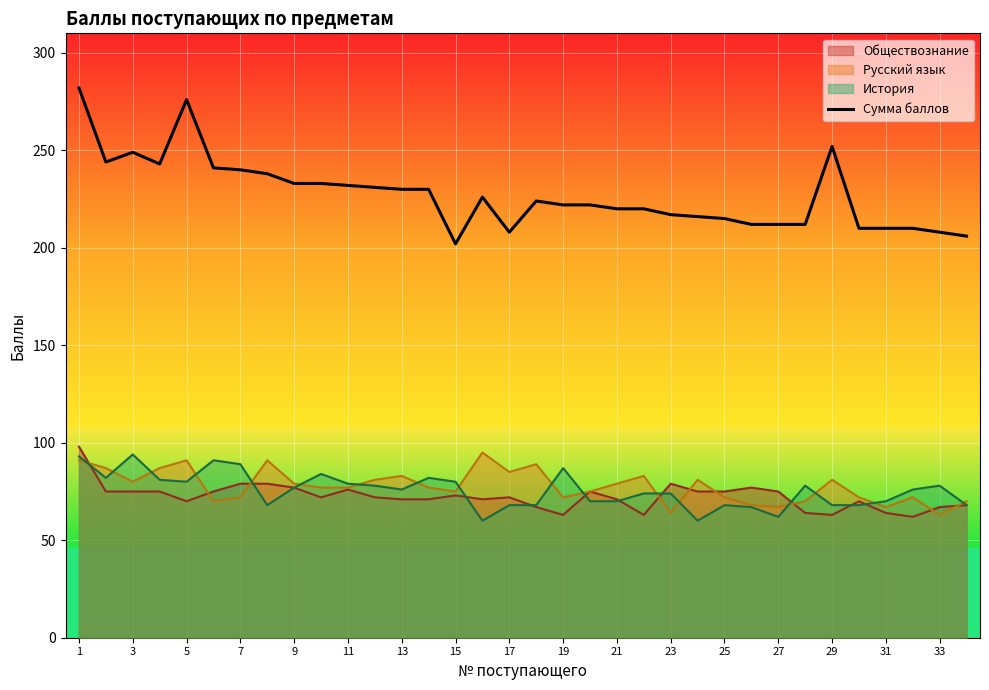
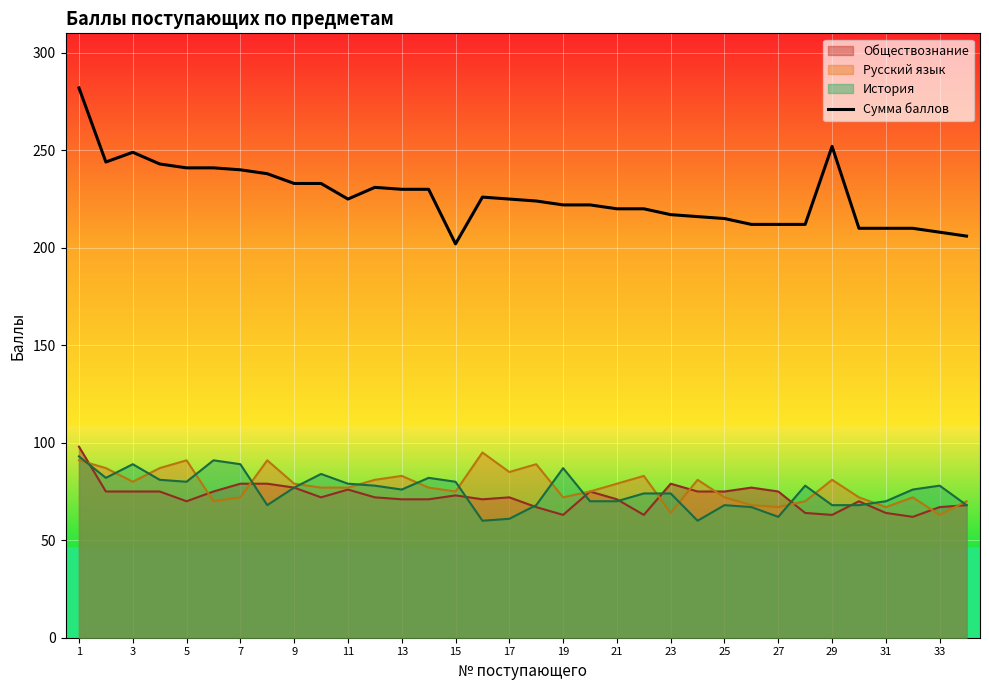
История, 3: 94 -> 89
Сумма баллов, 5: 276 -> 241
Сумма баллов, 11: 232 -> 225
История, 17: 68 -> 61
Сумма баллов, 17: 208 -> 225
